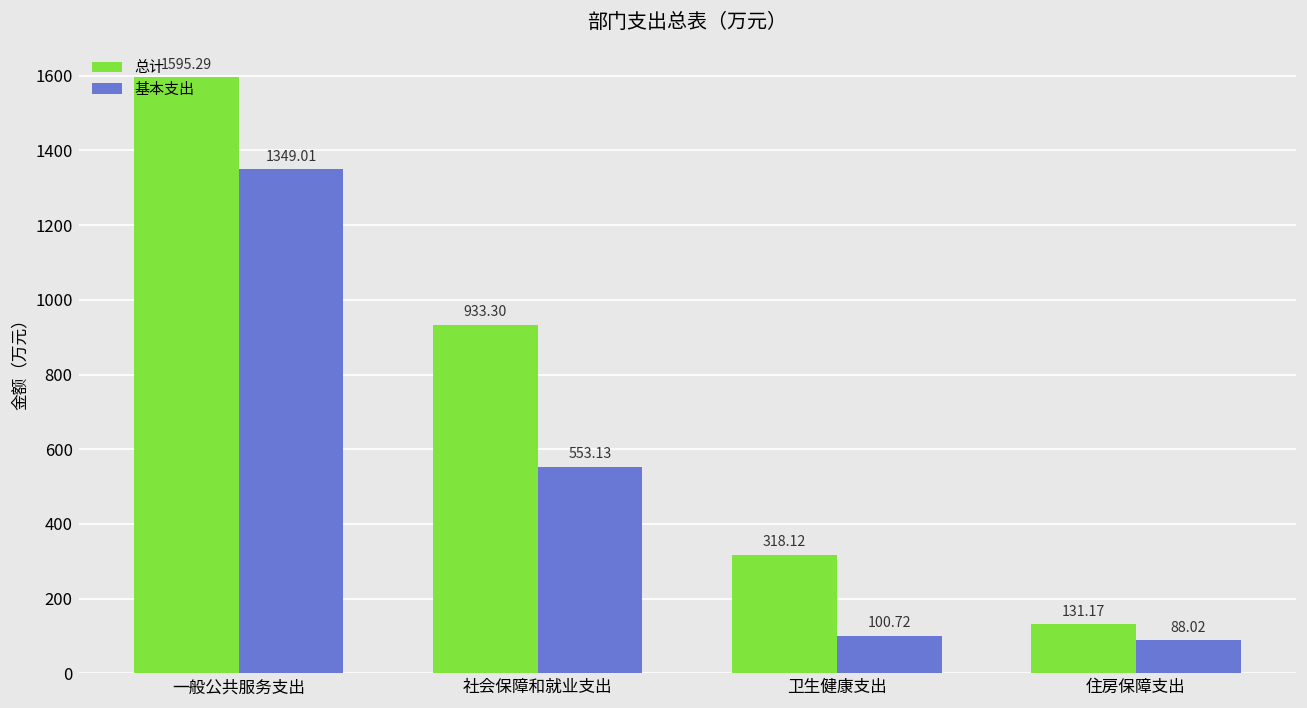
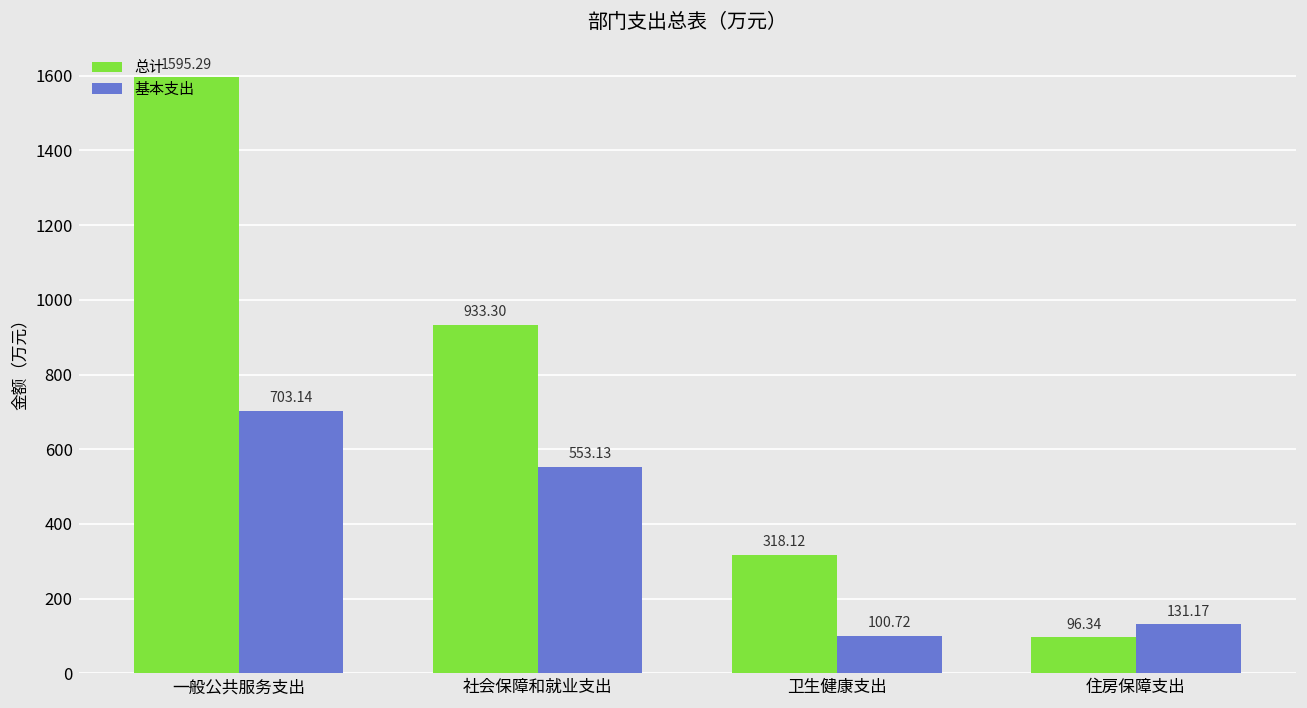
基本支出, 一般公共服务支出: 1349.01 -> 703.14
总计, 住房保障支出: 131.17 -> 96.34
基本支出, 住房保障支出: 88.02 -> 131.17
